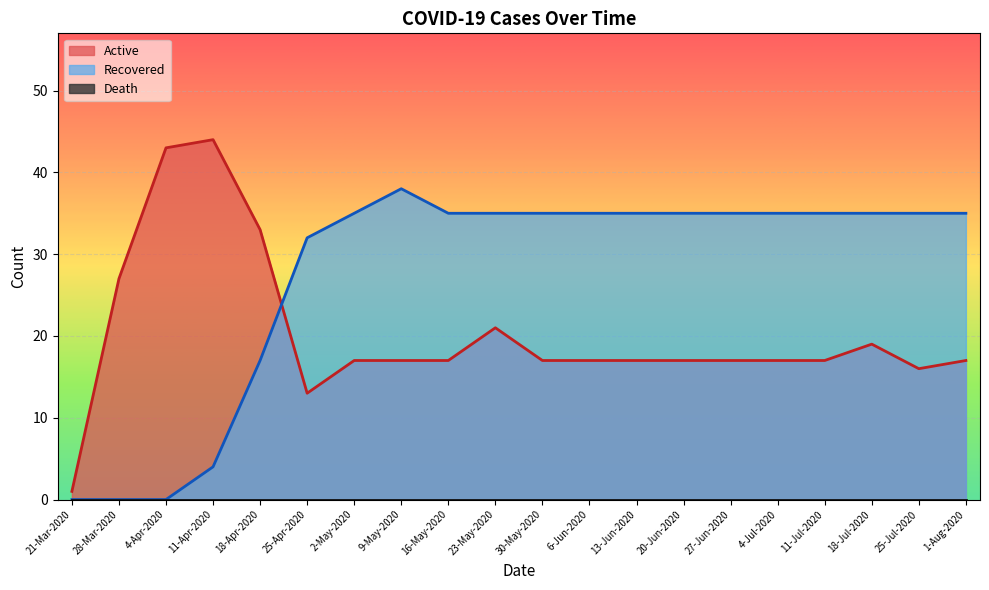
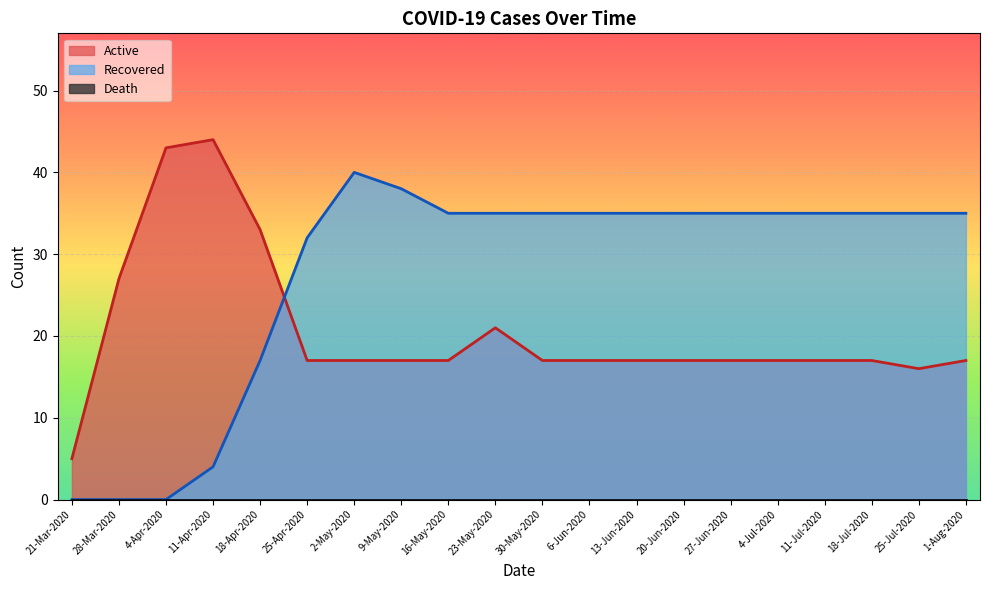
Active, 21-Mar-2020: 1 -> 5
Active, 25-Apr-2020: 13 -> 17
Recovered, 2-May-2020: 35 -> 40
Active, 18-Jul-2020: 19 -> 17
